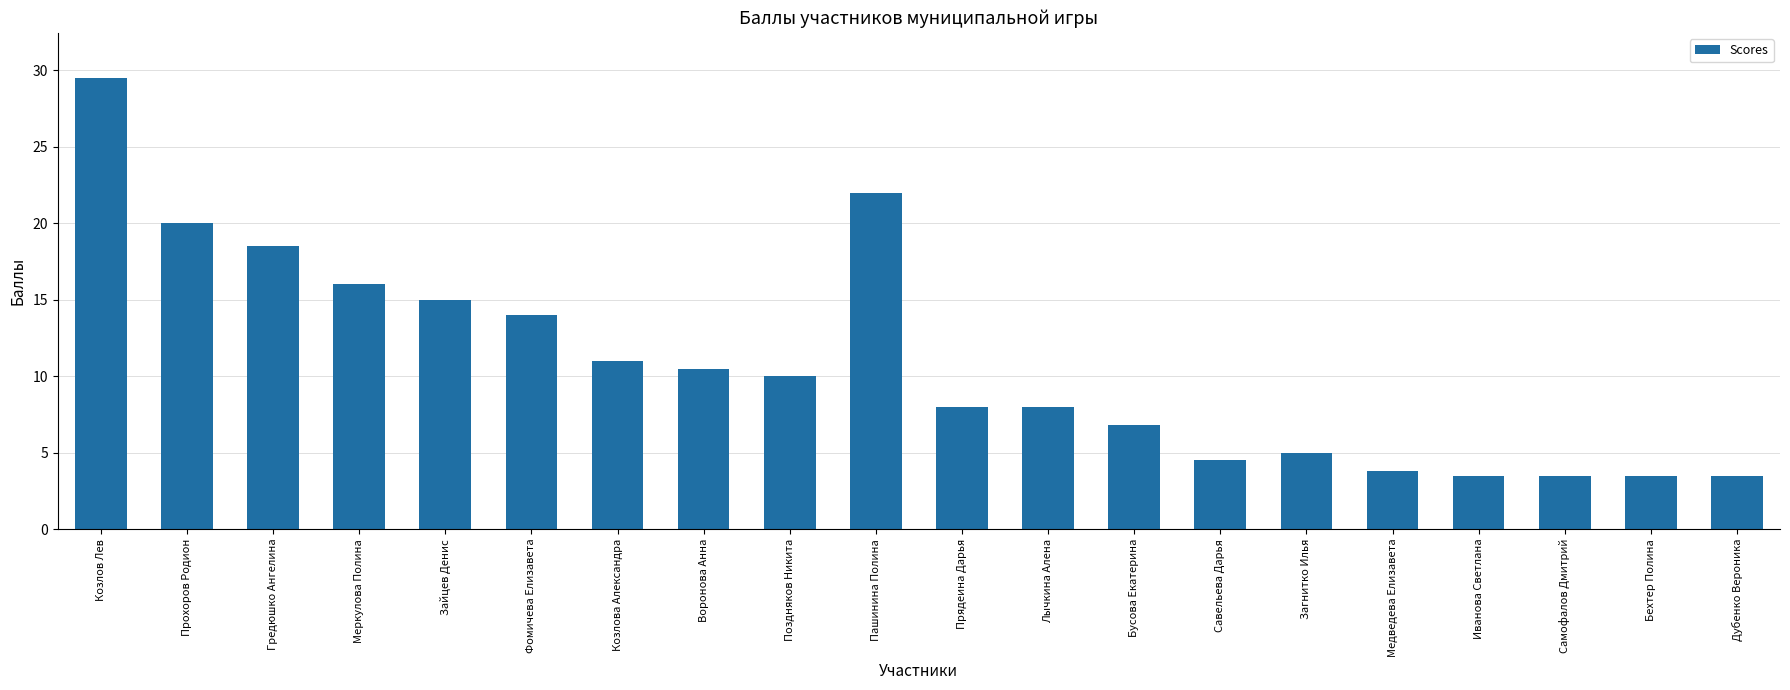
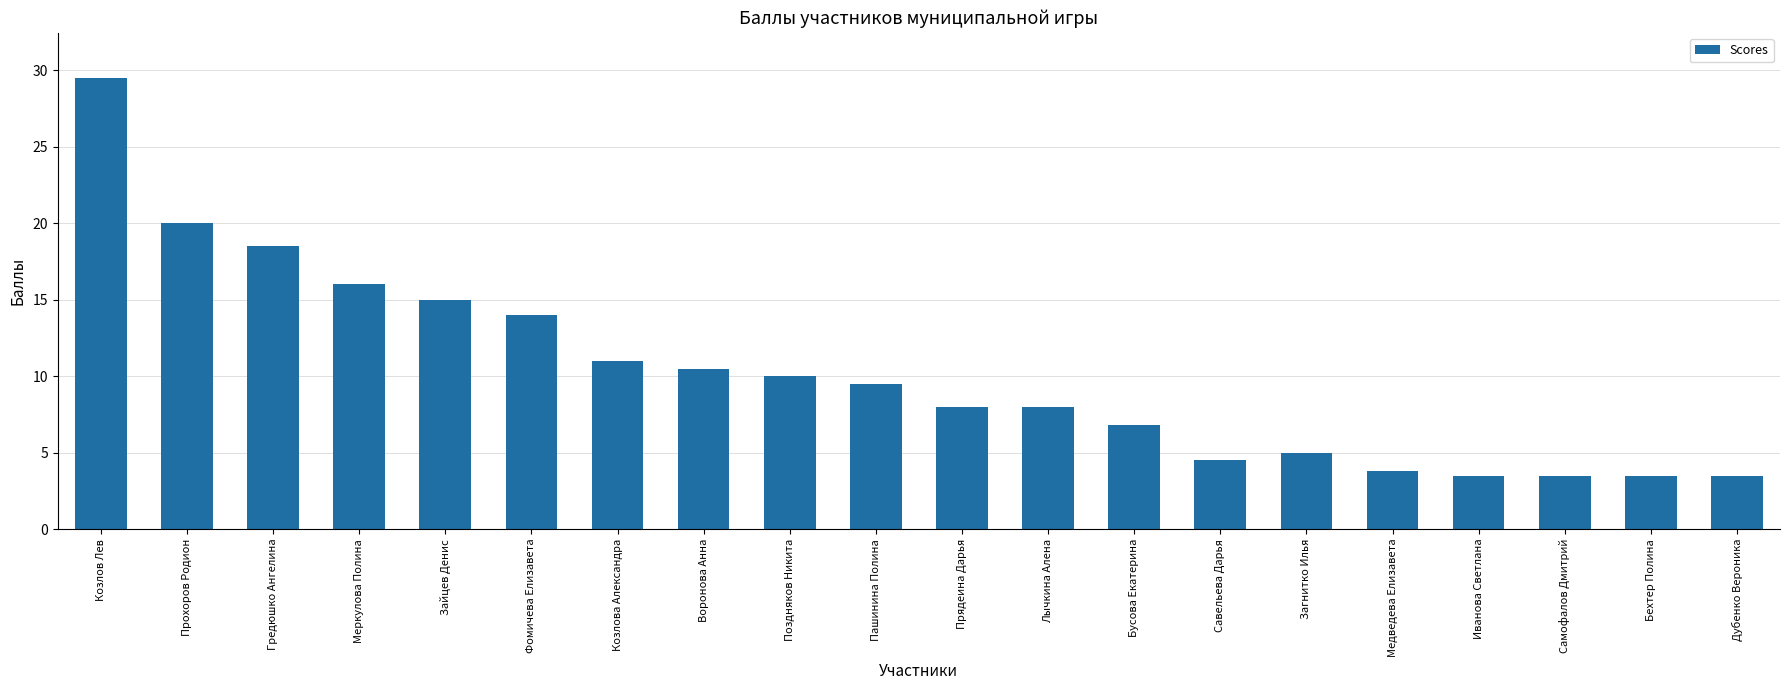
Пашинина Полина: 22.0 -> 9.5
